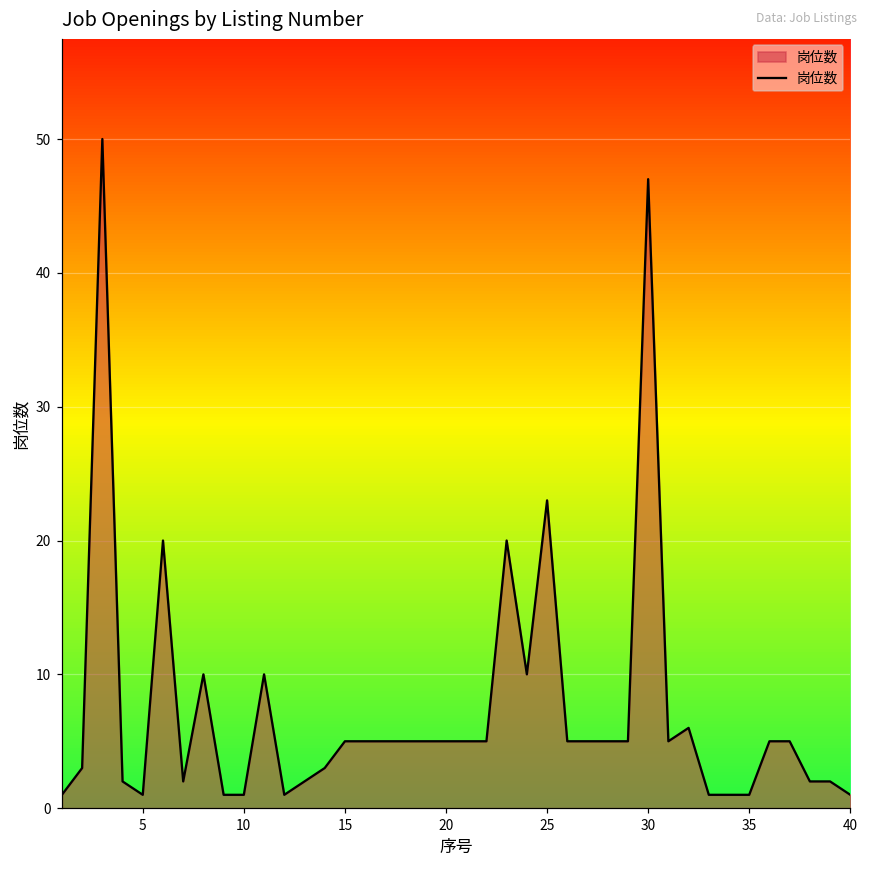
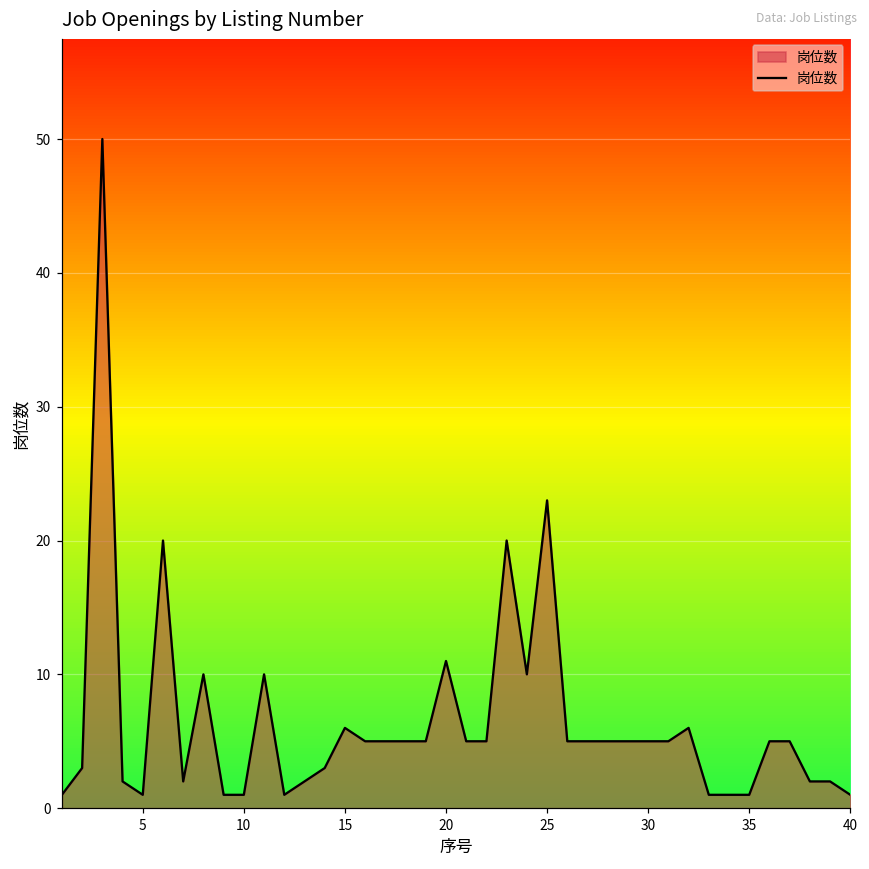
15: 5 -> 6
20: 5 -> 11
30: 47 -> 5
